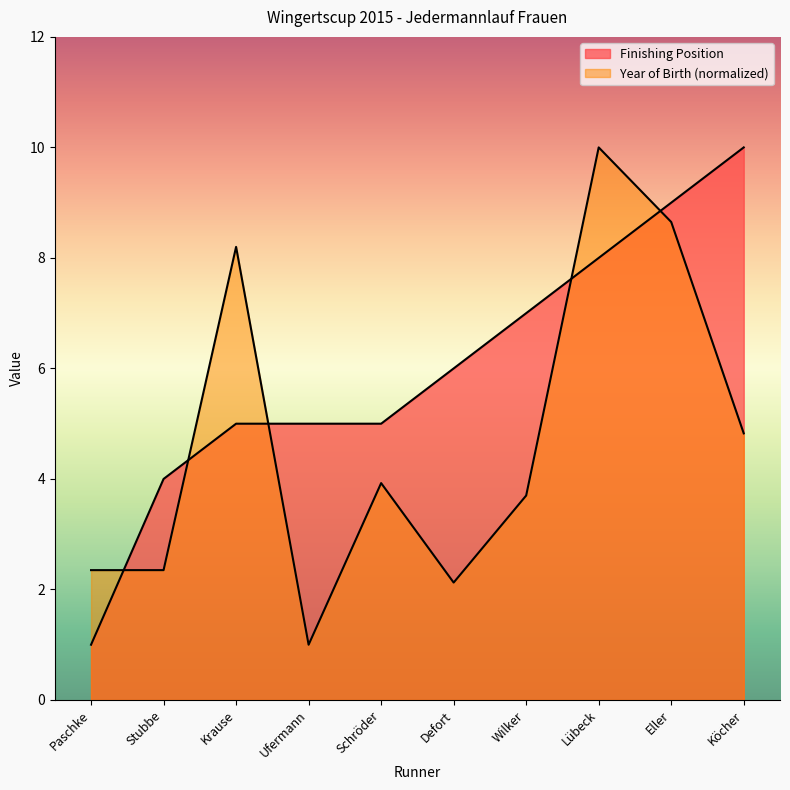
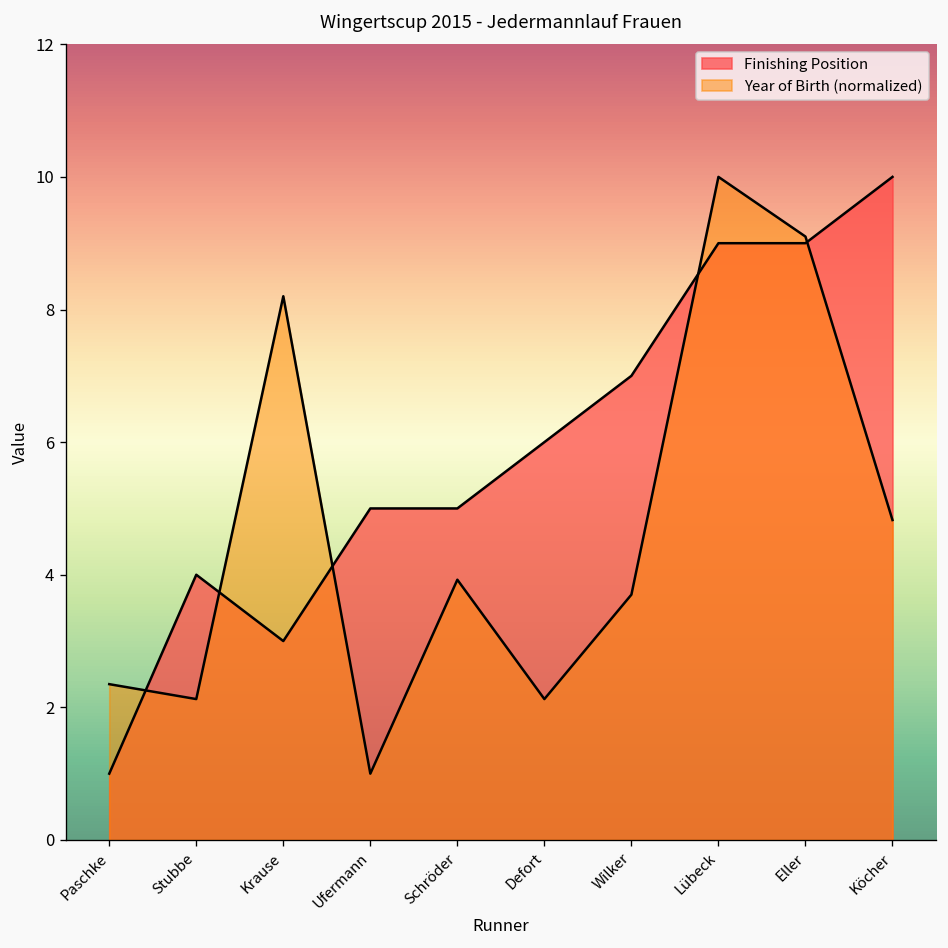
Year of Birth (normalized), Stubbe: 2.3 -> 2.1
Finishing Position, Krause: 5 -> 3
Finishing Position, Lübeck: 8 -> 9
Year of Birth (normalized), Eller: 8.6 -> 9.1
